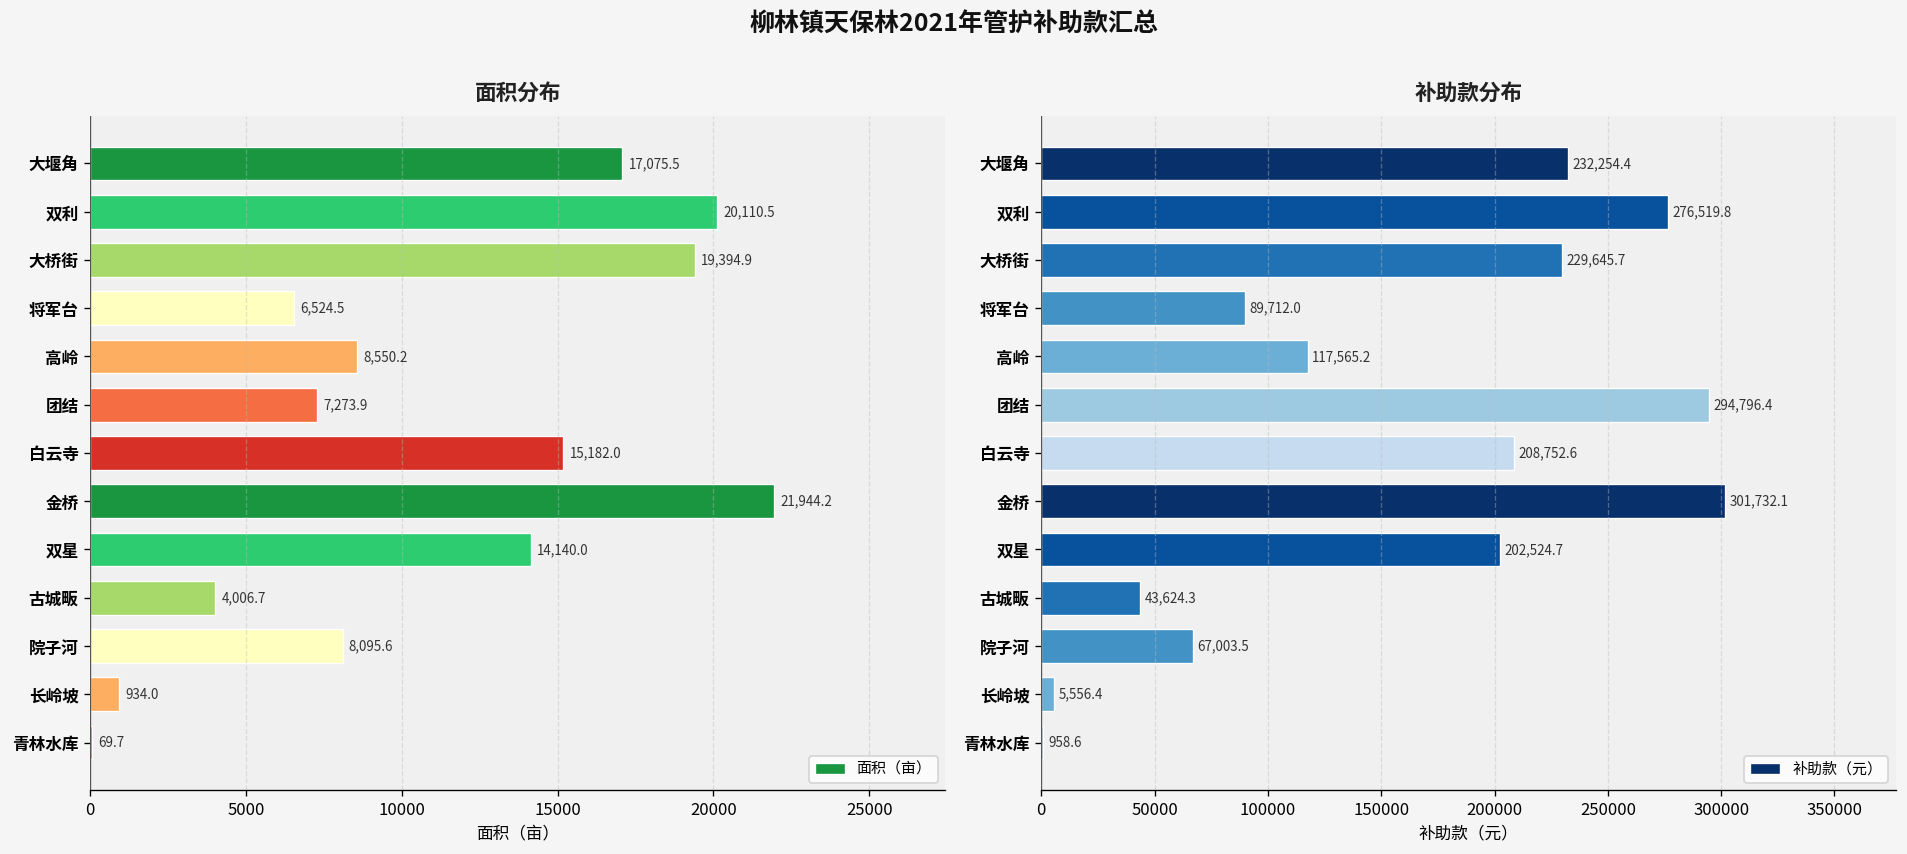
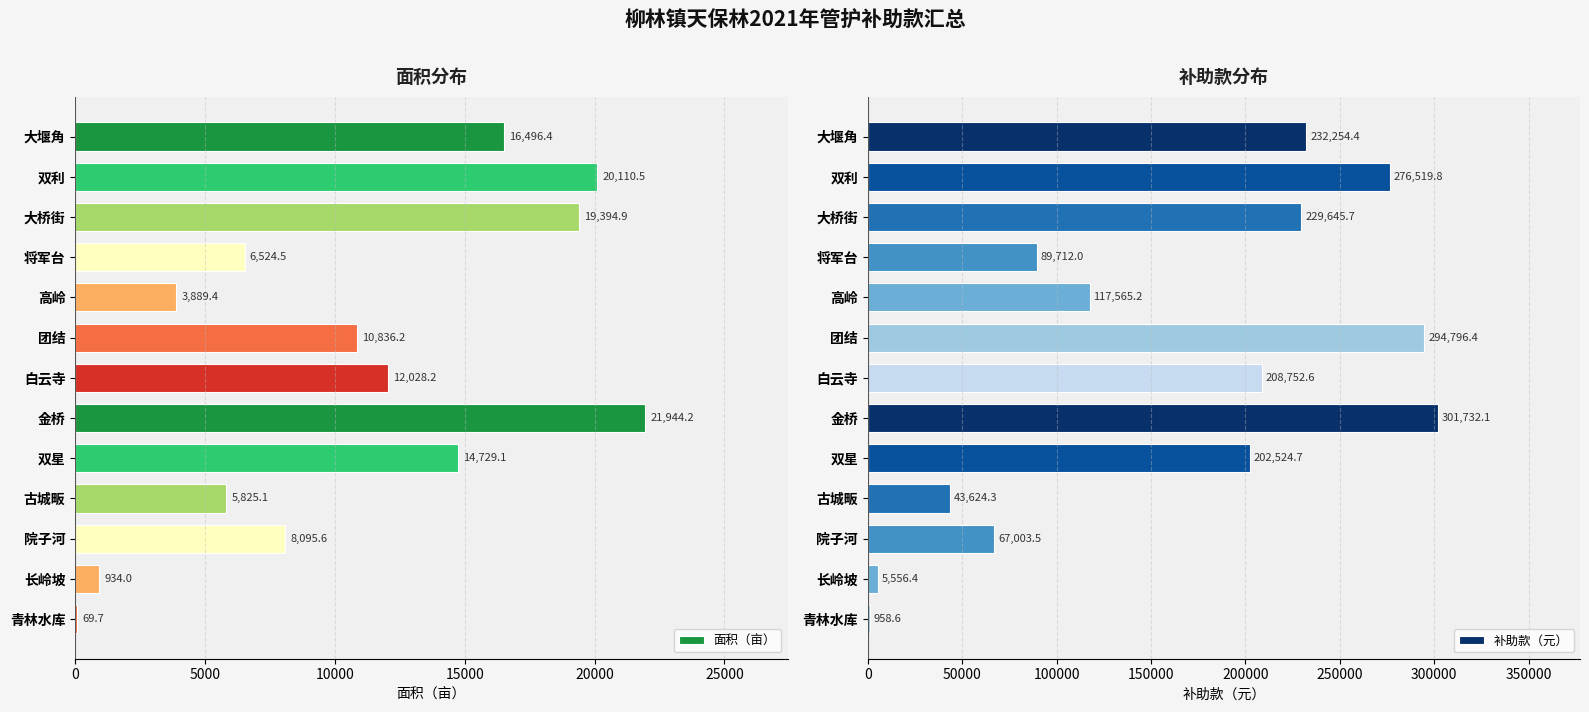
面积分布, 大堰角: 17,075.5 -> 16,496.4
面积分布, 高岭: 8,550.2 -> 3,889.4
面积分布, 团结: 7,273.9 -> 10,836.2
面积分布, 白云寺: 15,182.0 -> 12,028.2
面积分布, 双星: 14,140.0 -> 14,729.1
面积分布, 古城畈: 4,006.7 -> 5,825.1
